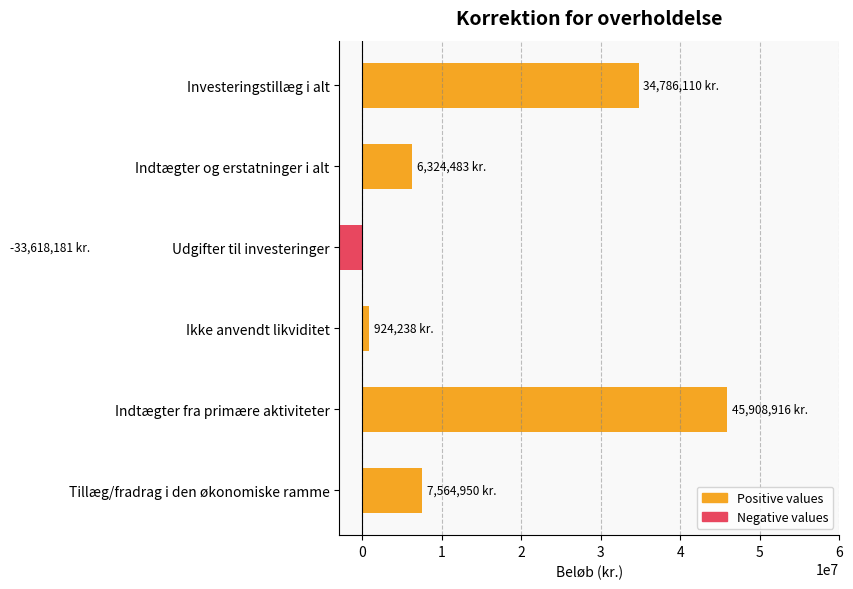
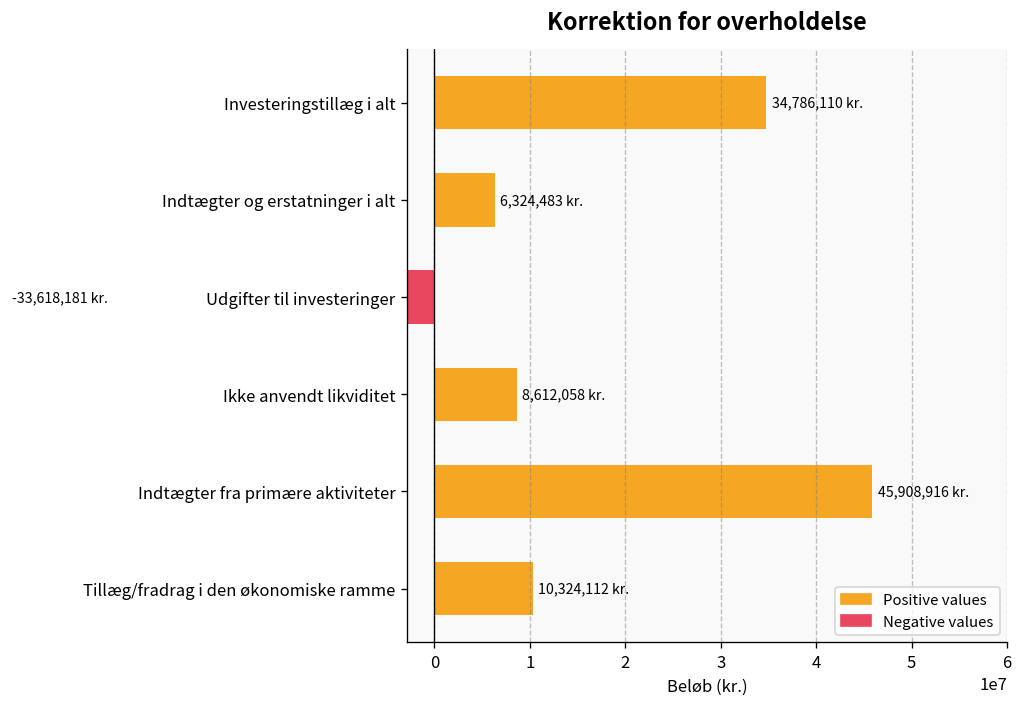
Ikke anvendt likviditet: 924,238 -> 8,612,058
Tillæg/fradrag i den økonomiske ramme: 7,564,950 -> 10,324,112
